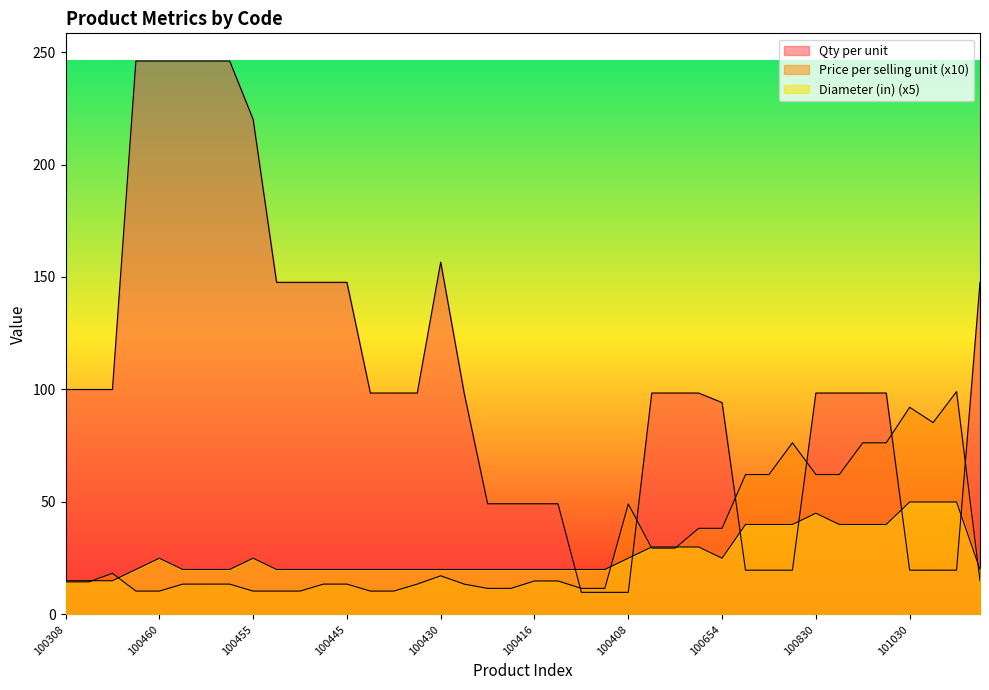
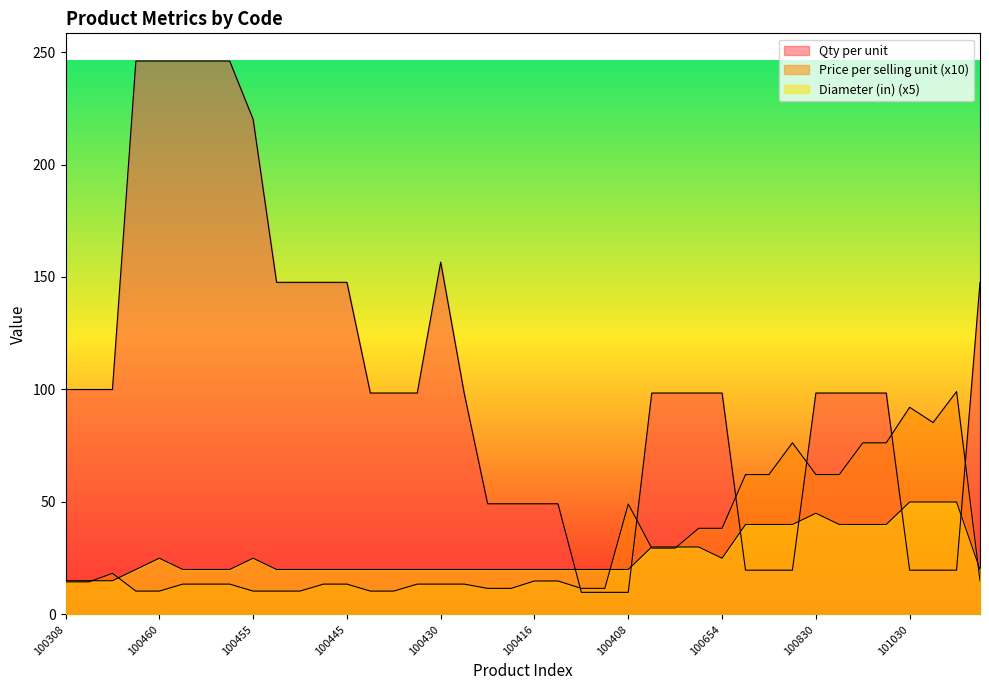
Price per selling unit (x10), 100430: 17 -> 14
Diameter (in) (x5), 100408: 25 -> 20
Qty per unit, 100654: 94 -> 98
